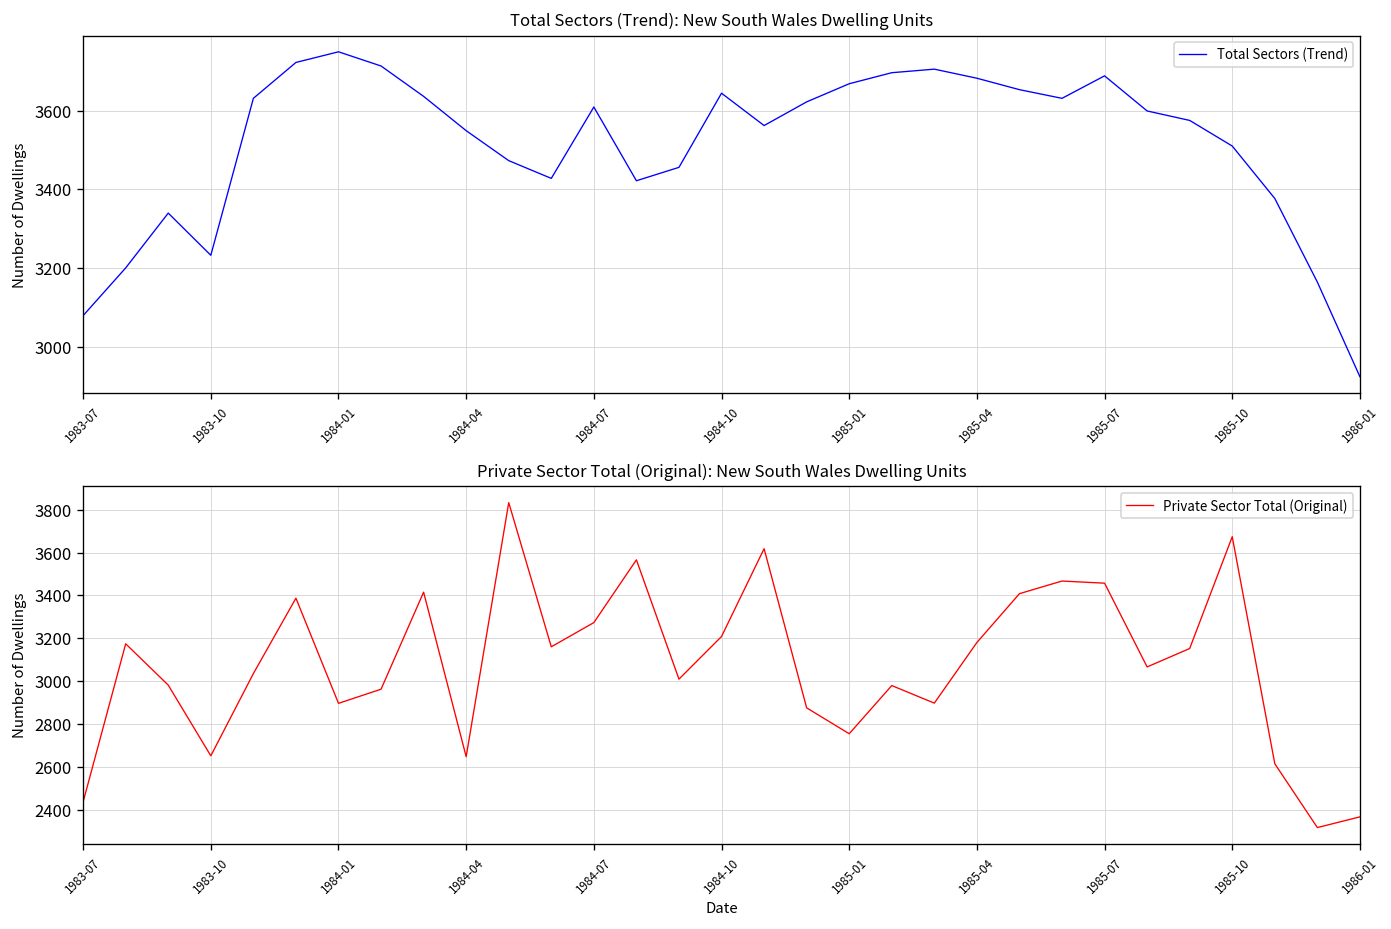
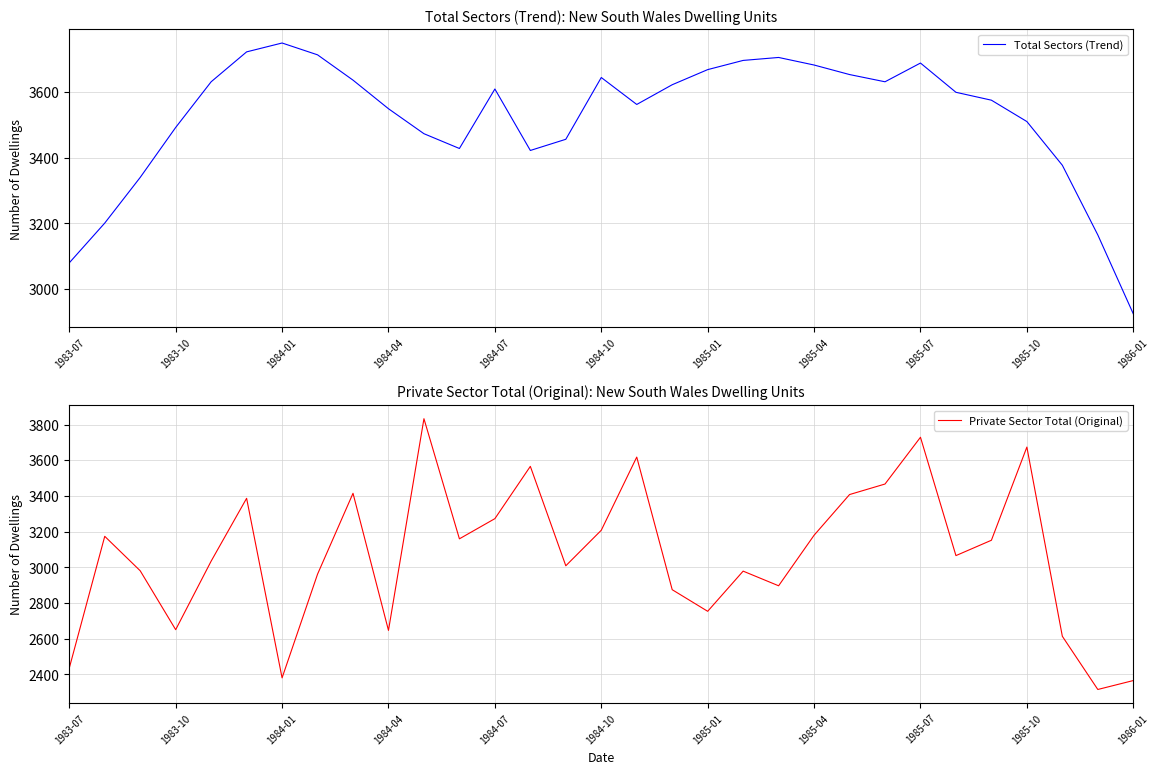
Total Sectors (Trend): New South Wales Dwelling Units, 1983-10: 3230 -> 3490
Private Sector Total (Original): New South Wales Dwelling Units, 1984-01: 2900 -> 2380
Private Sector Total (Original): New South Wales Dwelling Units, 1985-07: 3460 -> 3730
